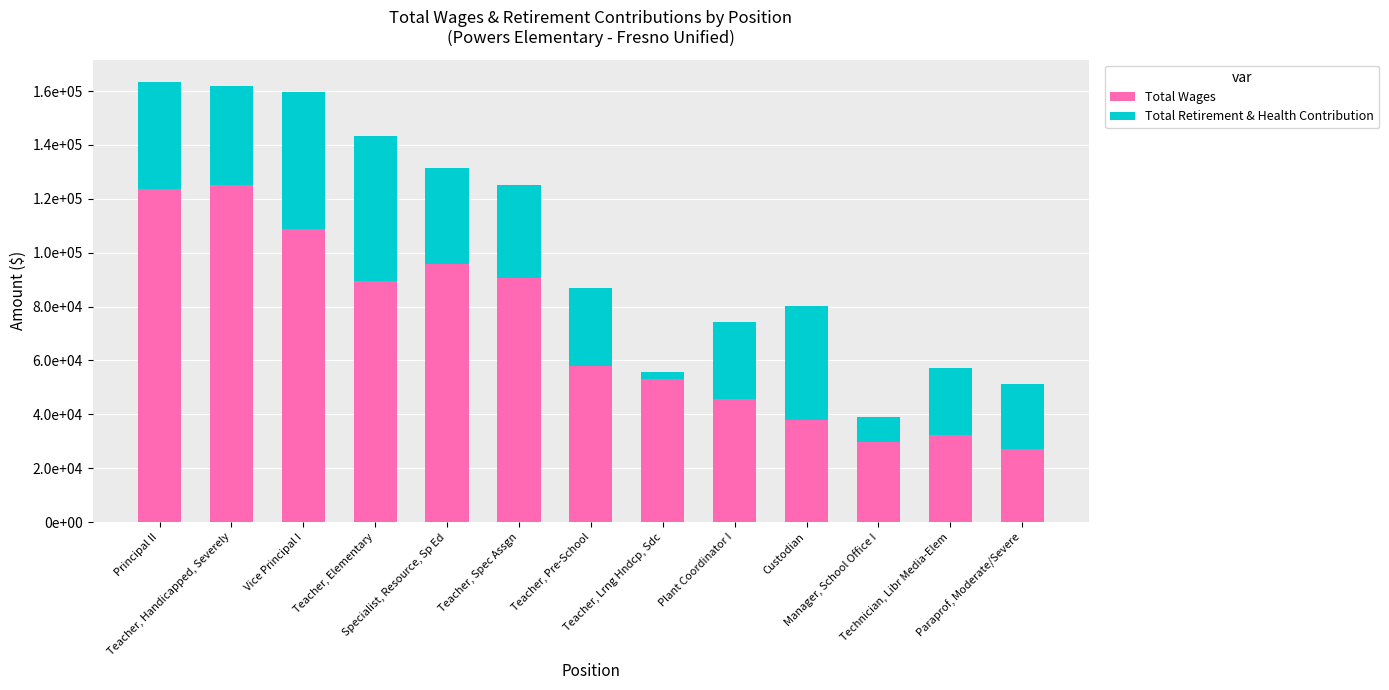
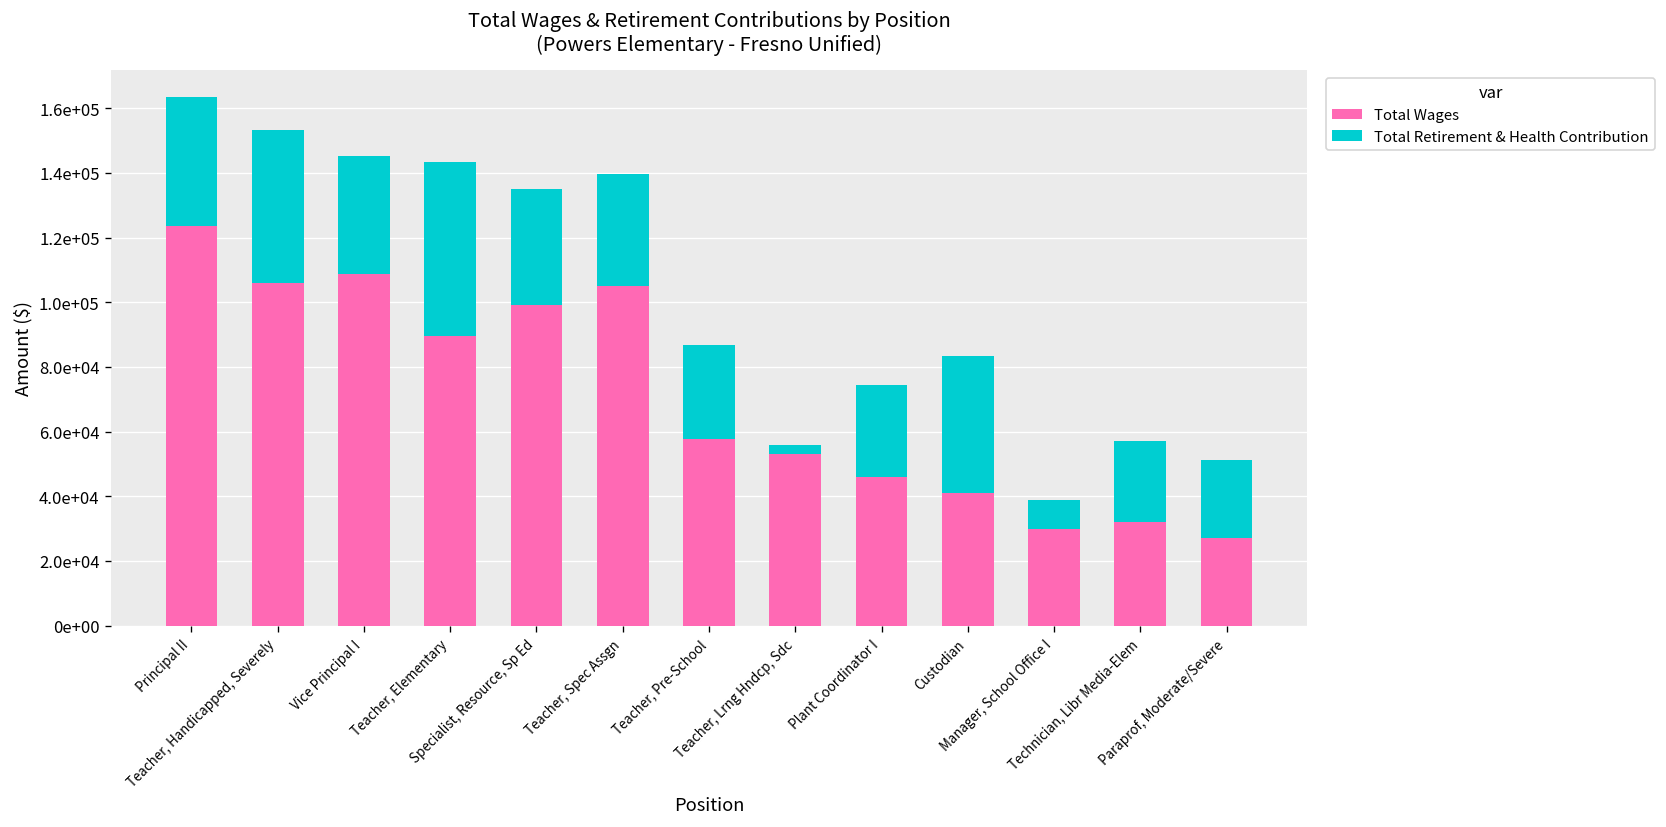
Total Wages, Teacher, Handicapped, Severely: 125000 -> 106000
Total Retirement & Health Contribution, Teacher, Handicapped, Severely: 37000 -> 47000
Total Retirement & Health Contribution, Vice Principal I: 51000 -> 37000
Total Wages, Specialist, Resource, Sp Ed: 96000 -> 99000
Total Wages, Teacher, Spec Assgn: 91000 -> 105000
Total Wages, Custodian: 38000 -> 41000
